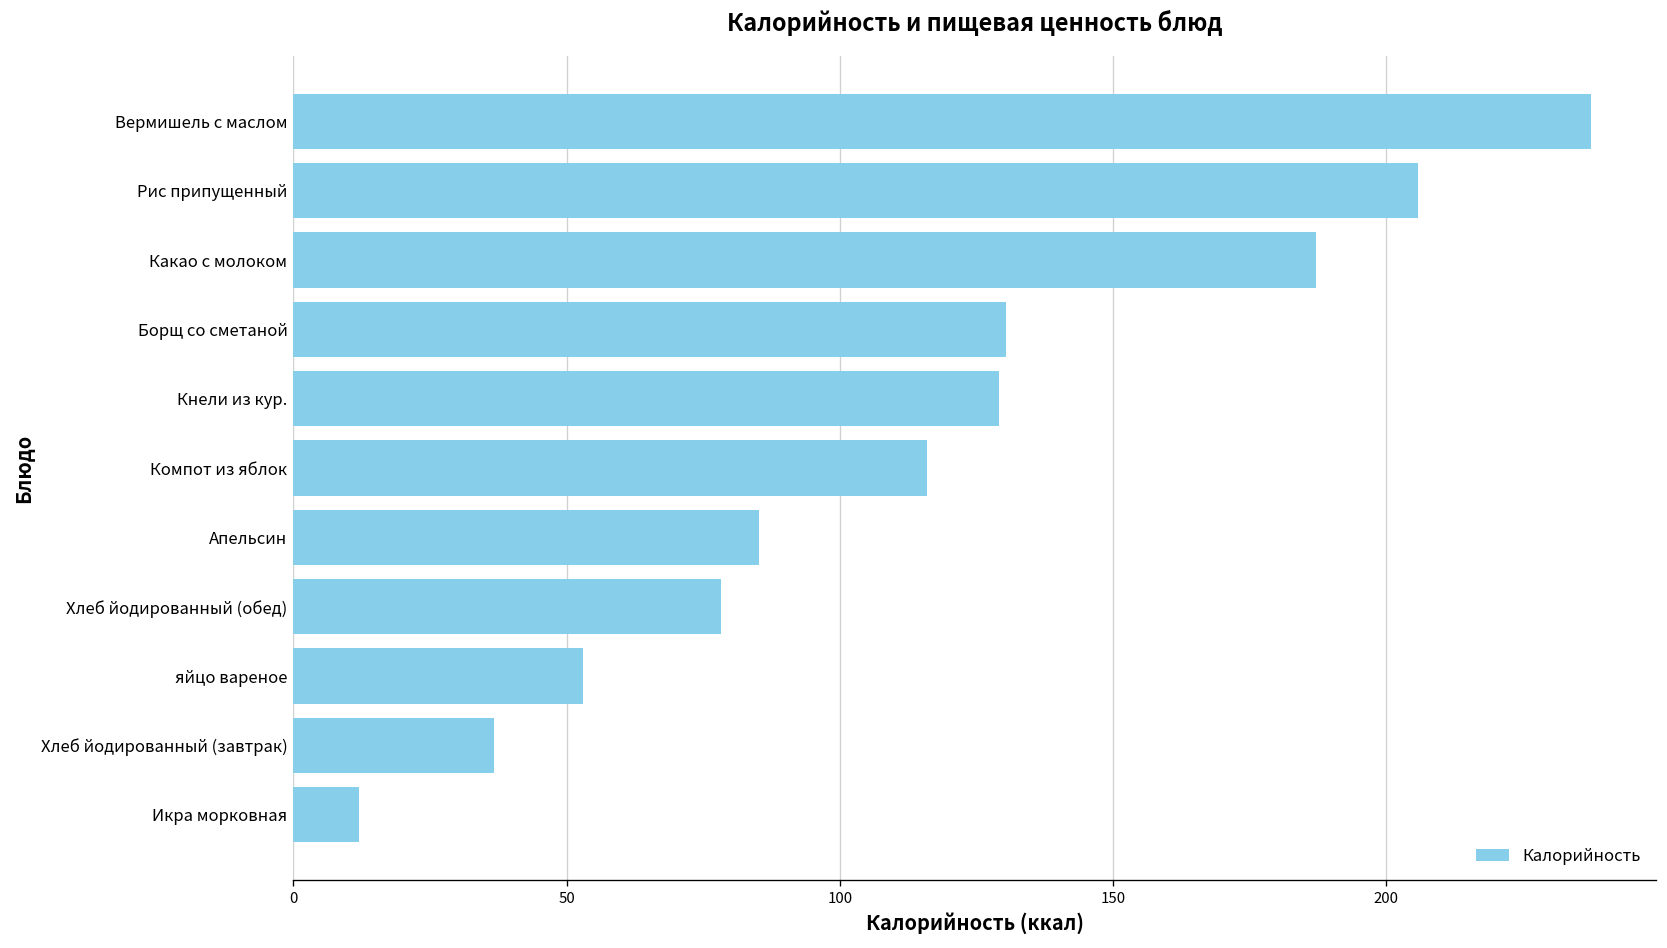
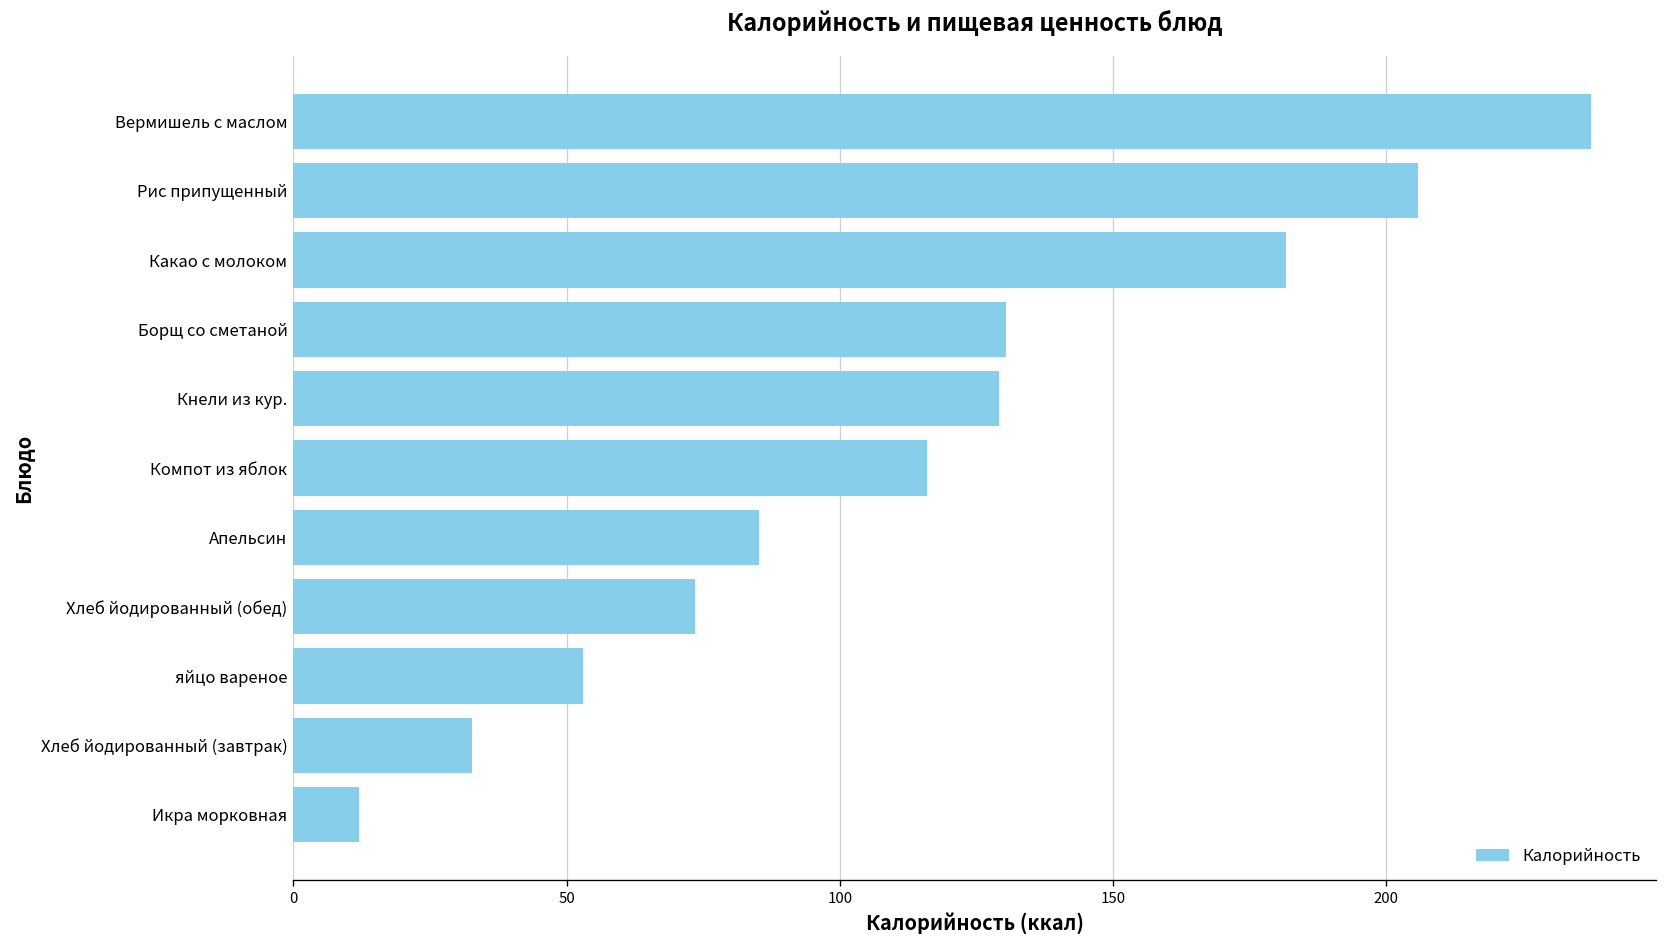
Какао с молоком: 187 -> 182
Хлеб йодированный (обед): 78 -> 74
Хлеб йодированный (завтрак): 37 -> 33
